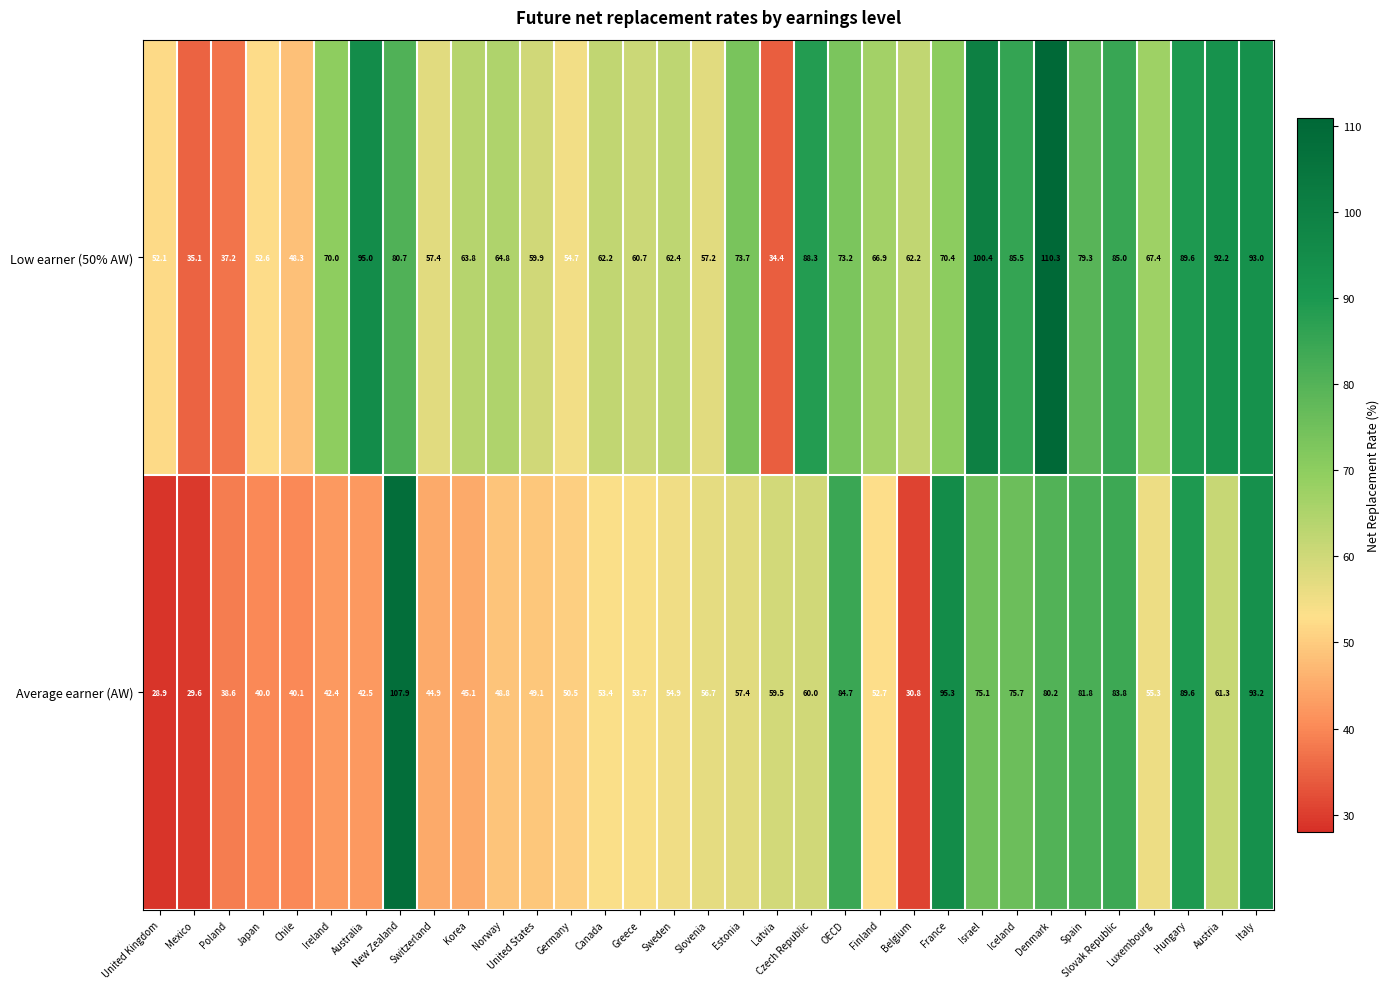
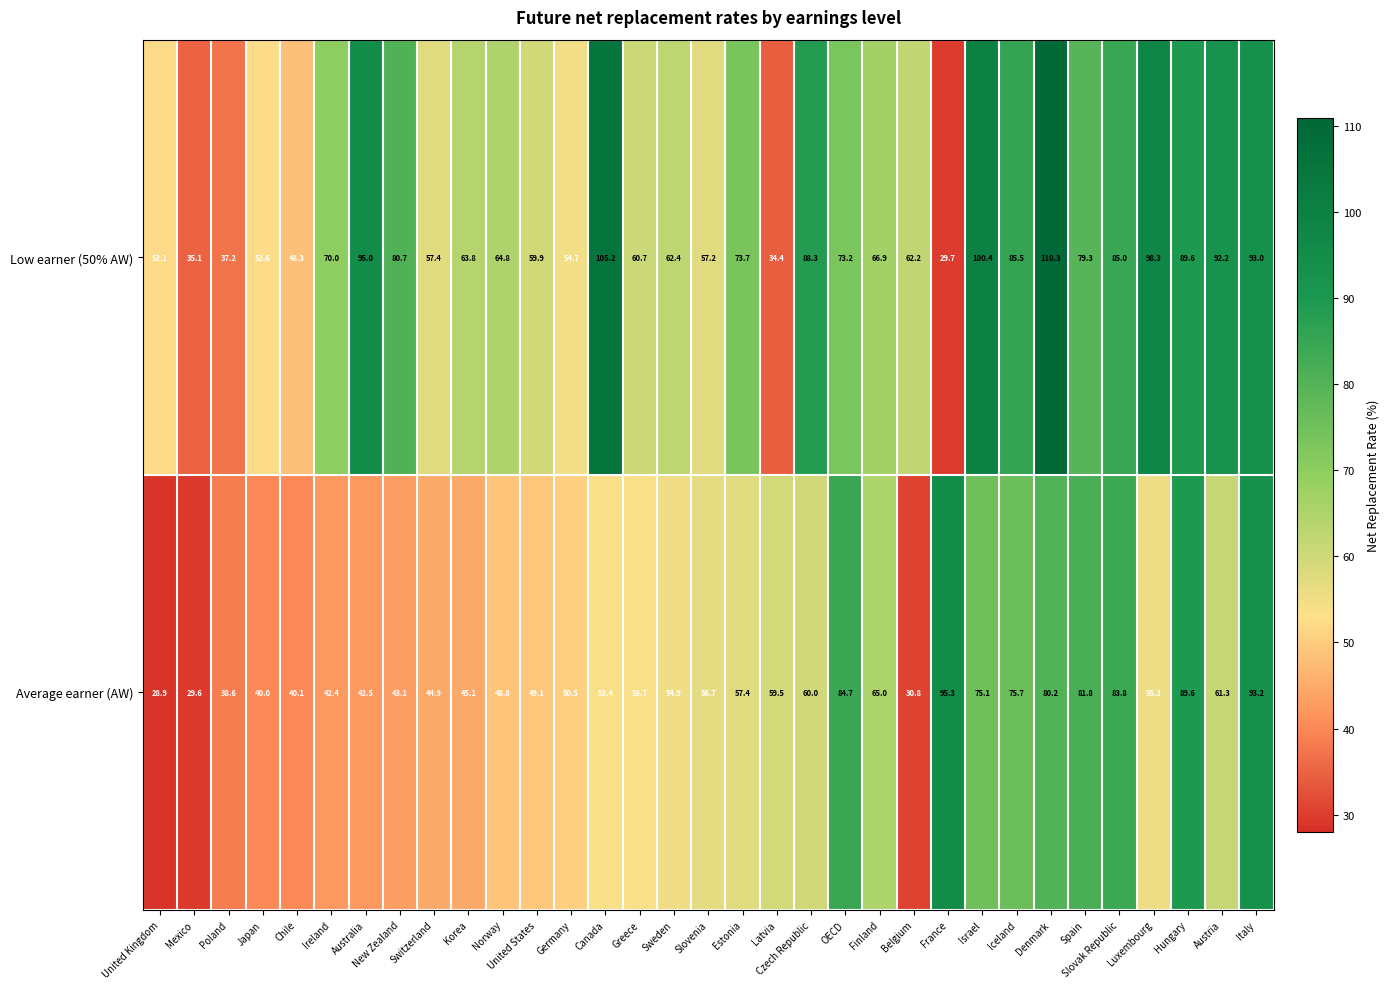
Low earner (50% AW), Canada: 62.2 -> 105.2
Low earner (50% AW), France: 70.4 -> 29.7
Low earner (50% AW), Luxembourg: 67.4 -> 98.3
Average earner (AW), New Zealand: 107.9 -> 43.1
Average earner (AW), Finland: 52.7 -> 65.0
